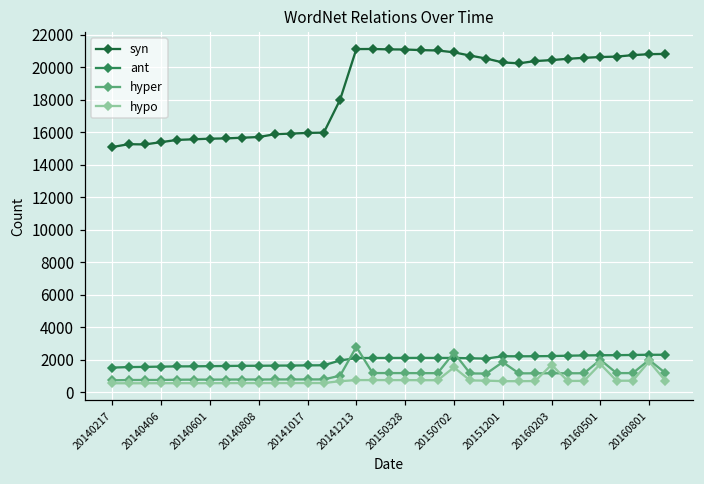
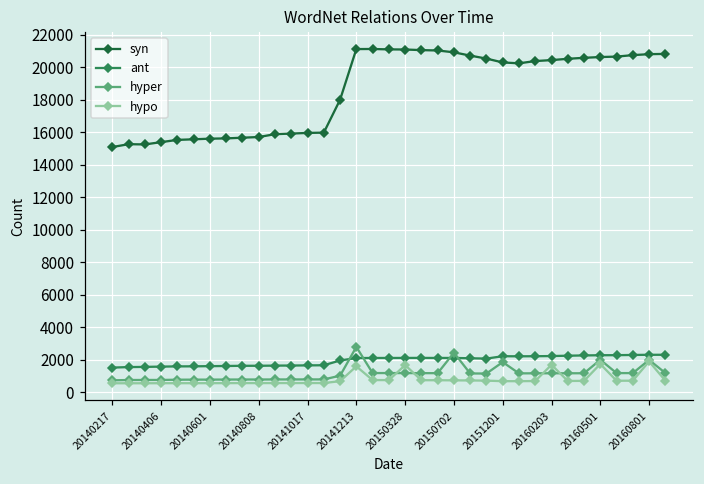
hypo, 20141213: 800 -> 1600
hypo, 20150328: 800 -> 1700
hypo, 20150702: 1500 -> 700
